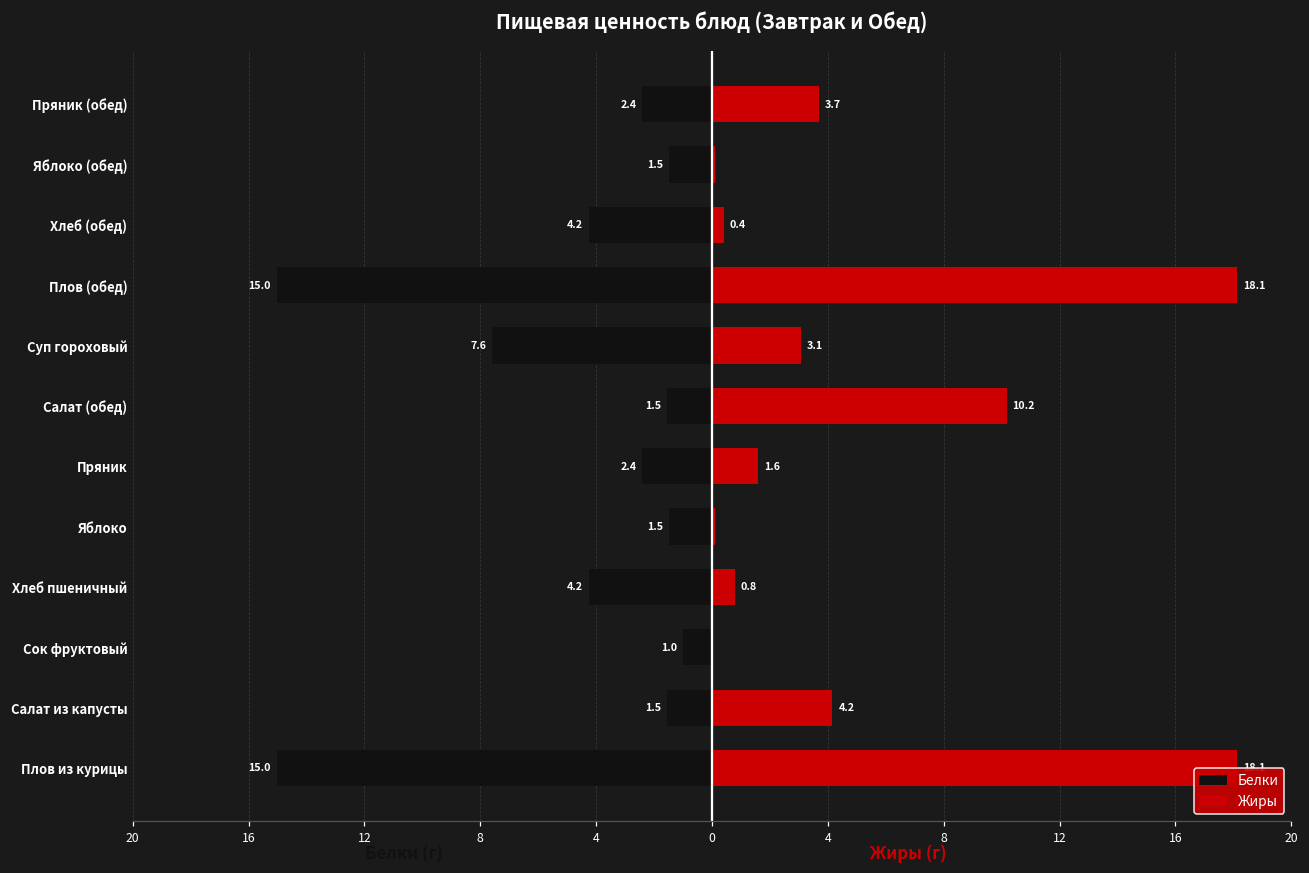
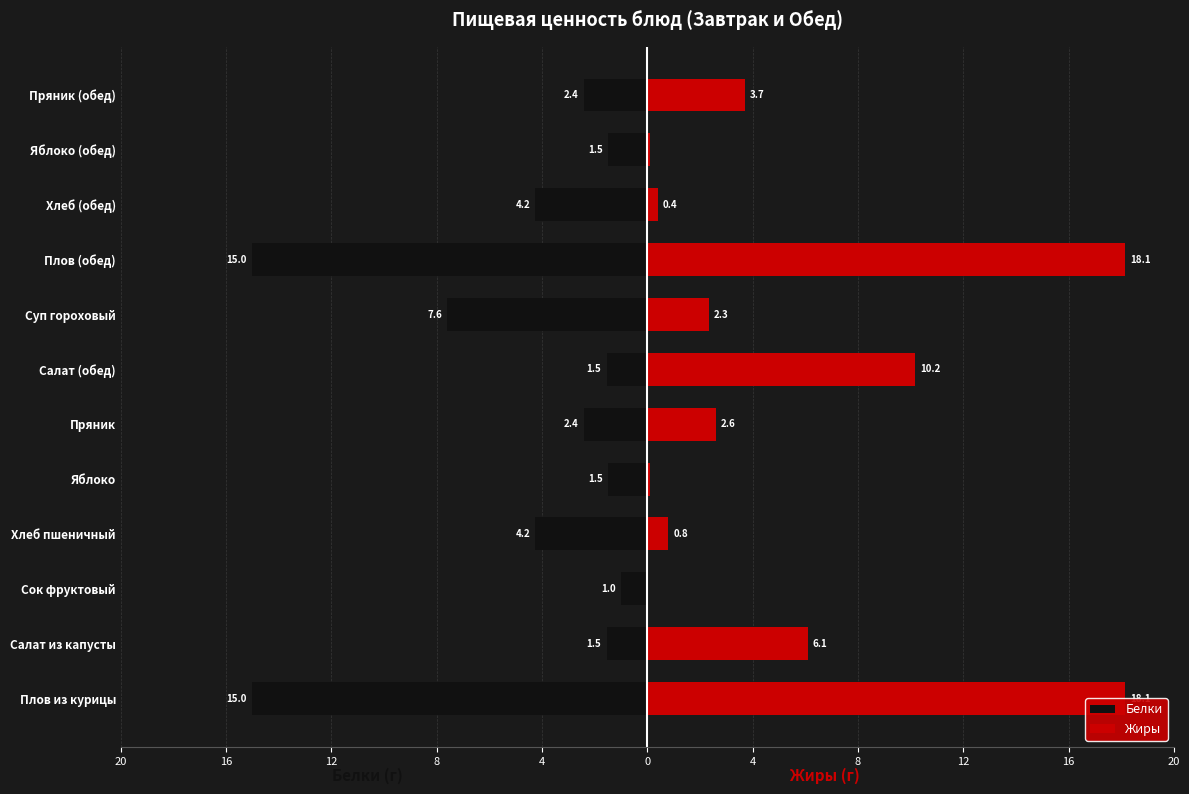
Жиры, Суп гороховый: 3.1 -> 2.3
Жиры, Пряник: 1.6 -> 2.6
Жиры, Салат из капусты: 4.2 -> 6.1
